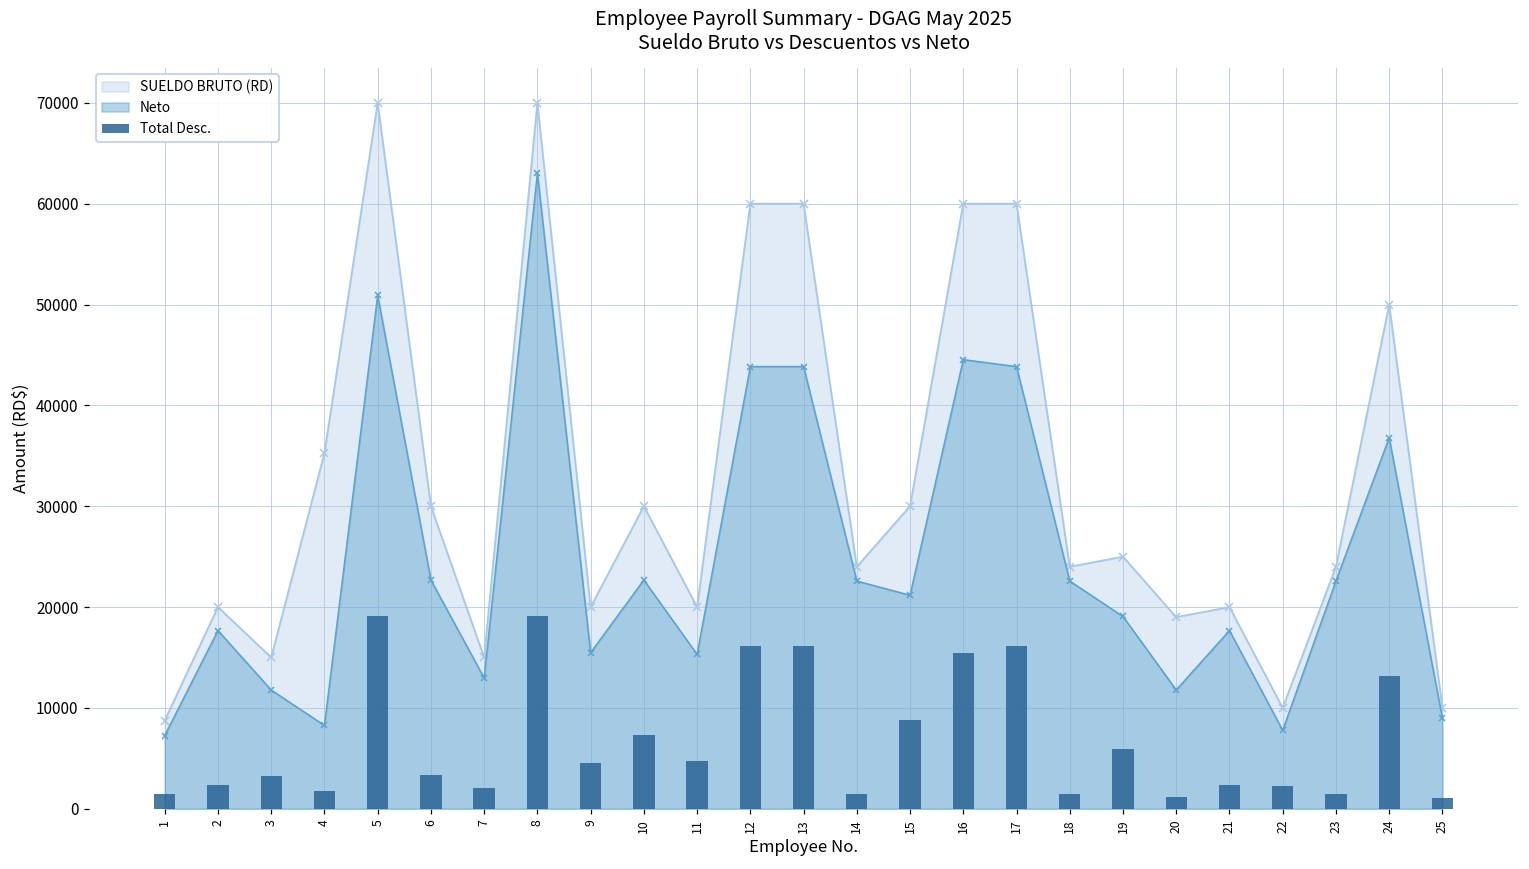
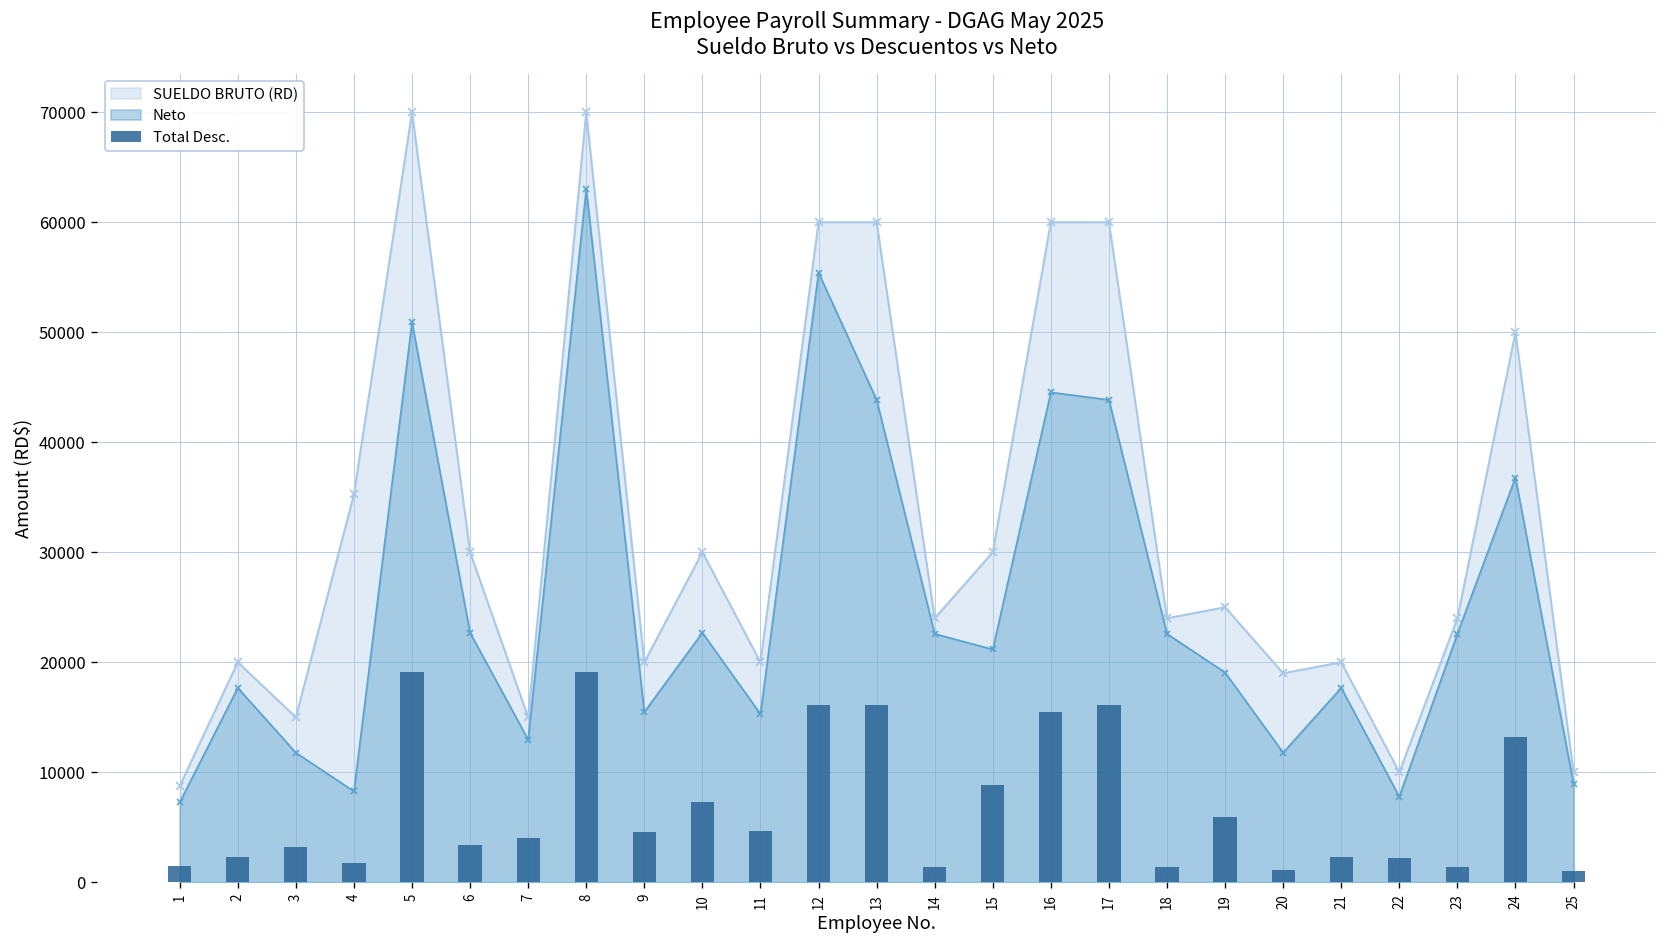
Total Desc., 7: 2000 -> 4000
Neto, 12: 44000 -> 55000
